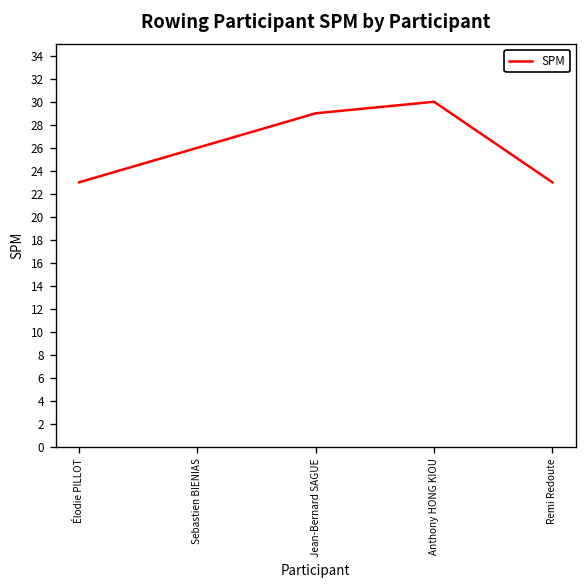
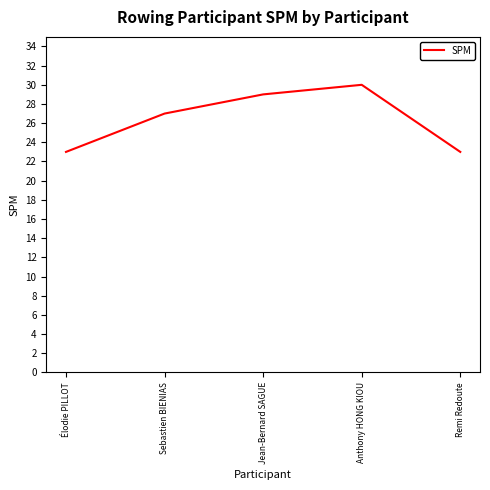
Sebastien BIENIAS: 26 -> 27
